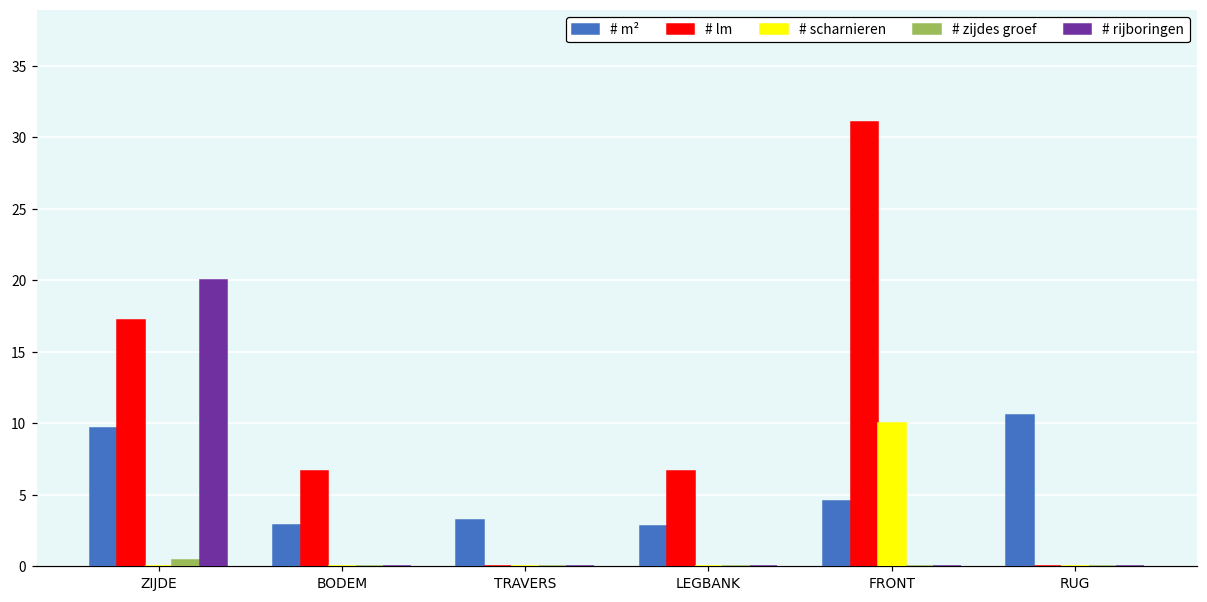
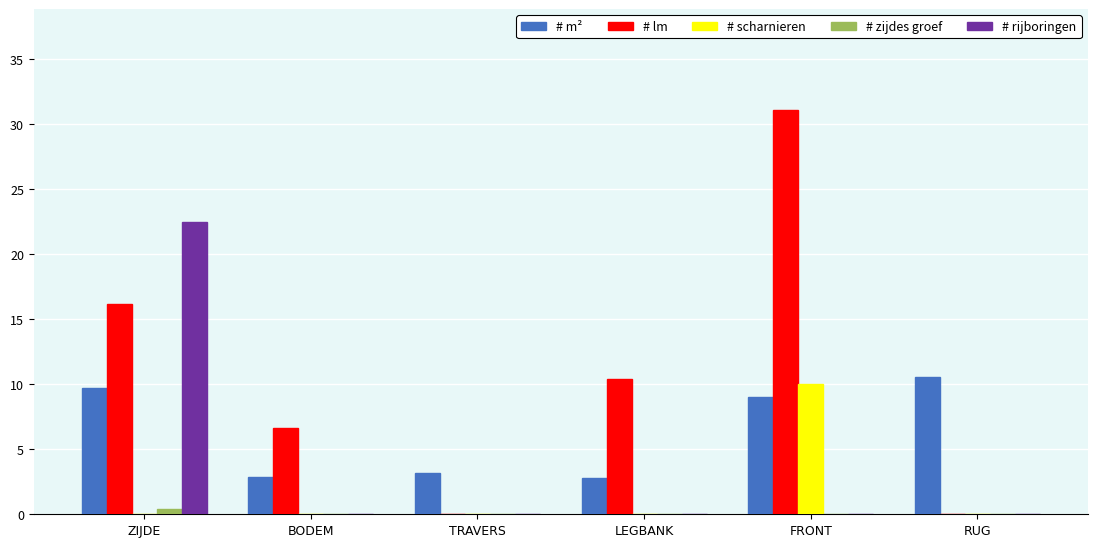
# lm, ZIJDE: 17.2 -> 16.2
# rijboringen, ZIJDE: 20.0 -> 22.5
# lm, LEGBANK: 6.6 -> 10.4
# m², FRONT: 4.5 -> 9.1
